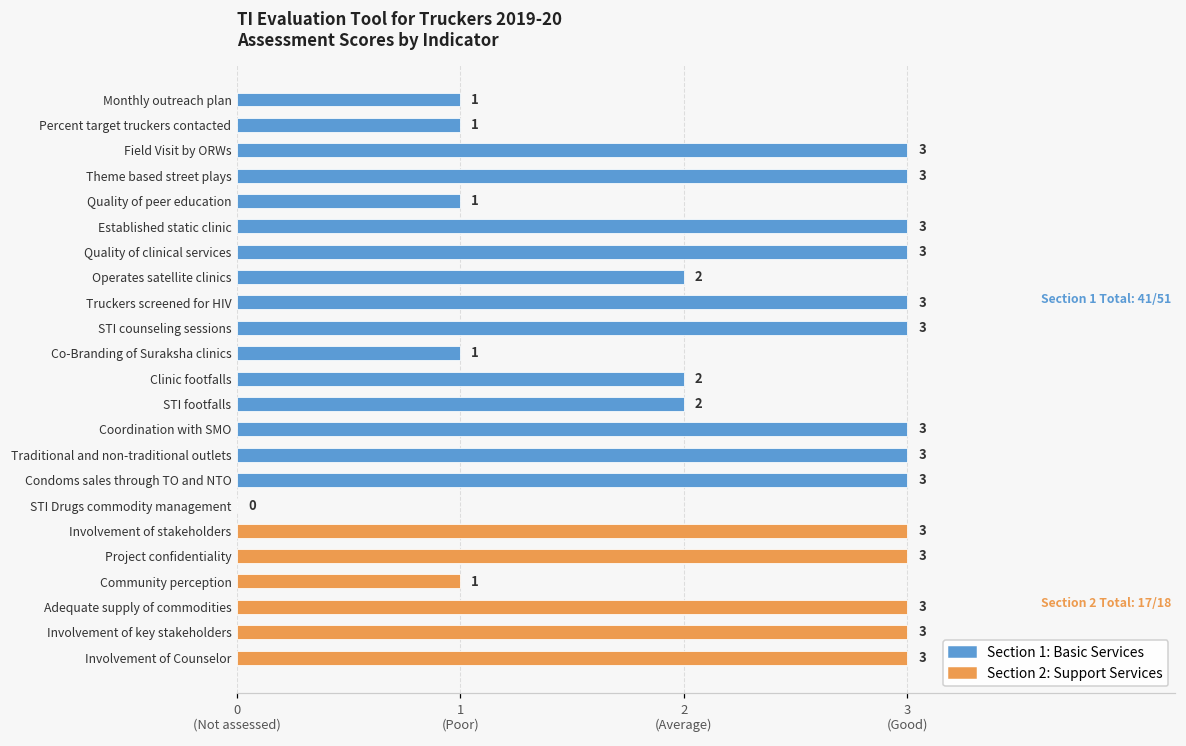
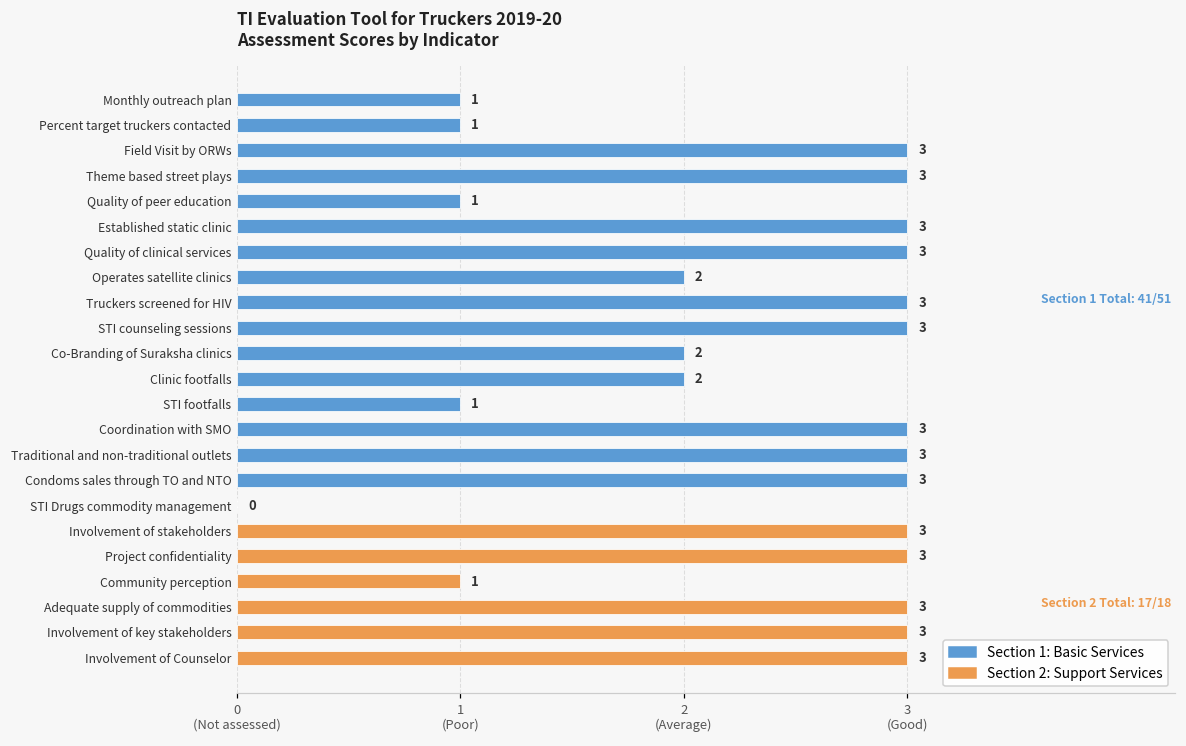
Co-Branding of Suraksha clinics: 1 -> 2
STI footfalls: 2 -> 1
